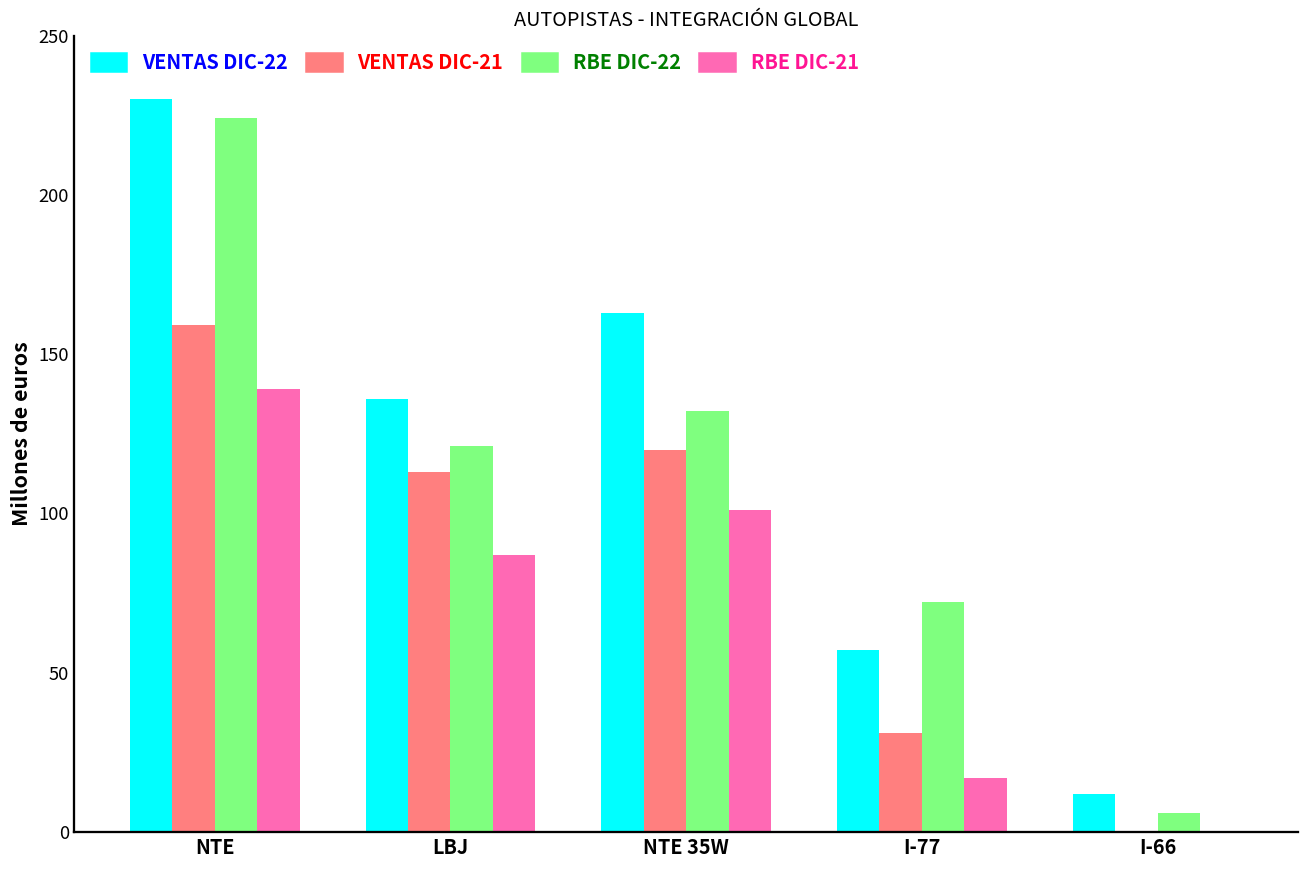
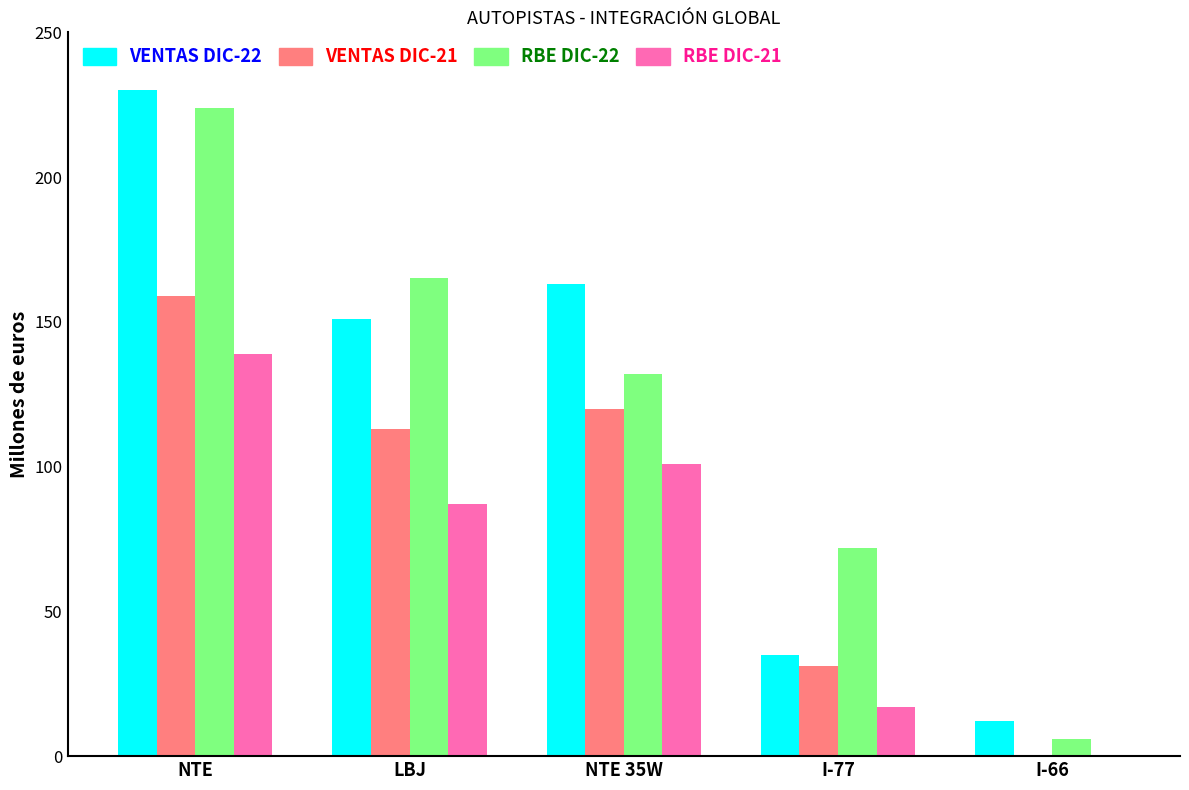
VENTAS DIC-22, LBJ: 136 -> 151
RBE DIC-22, LBJ: 121 -> 165
VENTAS DIC-22, I-77: 57 -> 35
